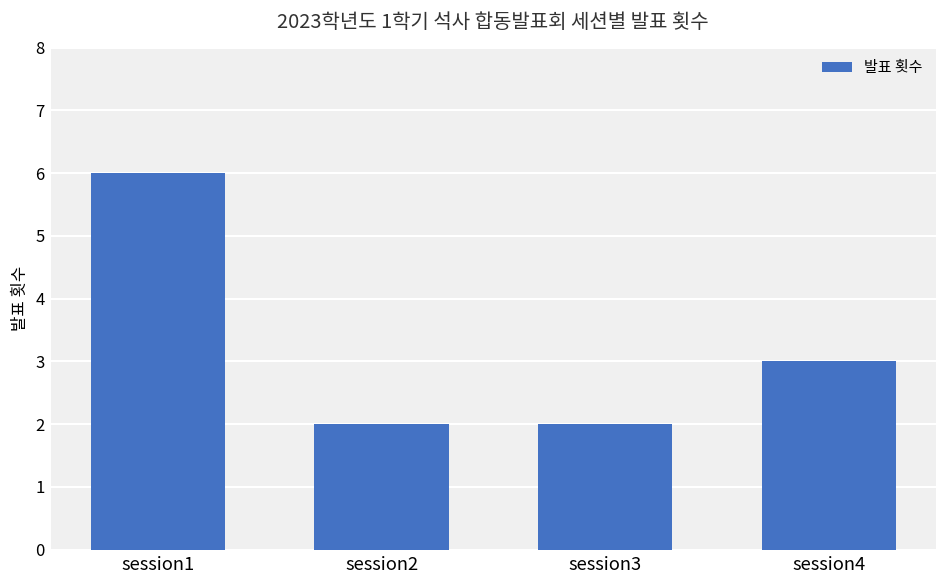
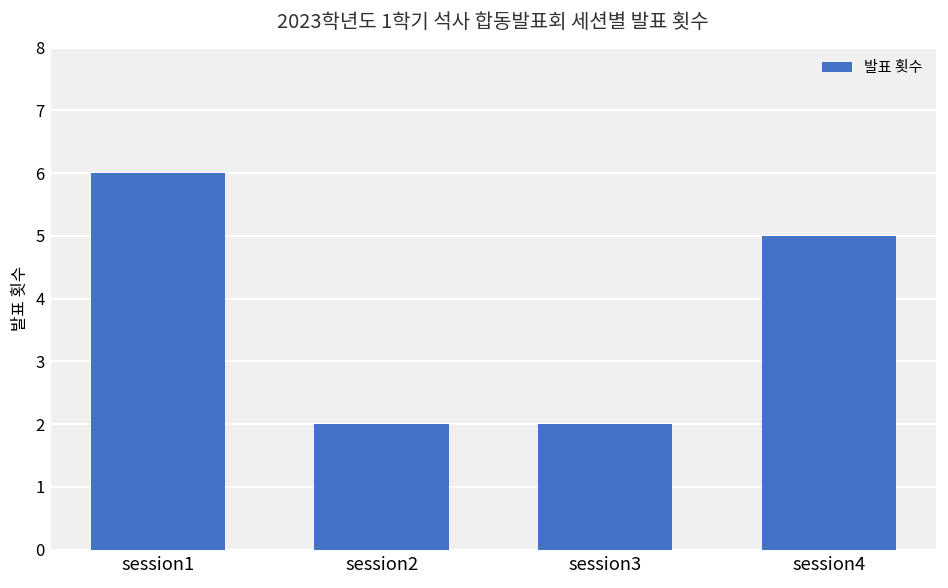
session4: 3 -> 5
